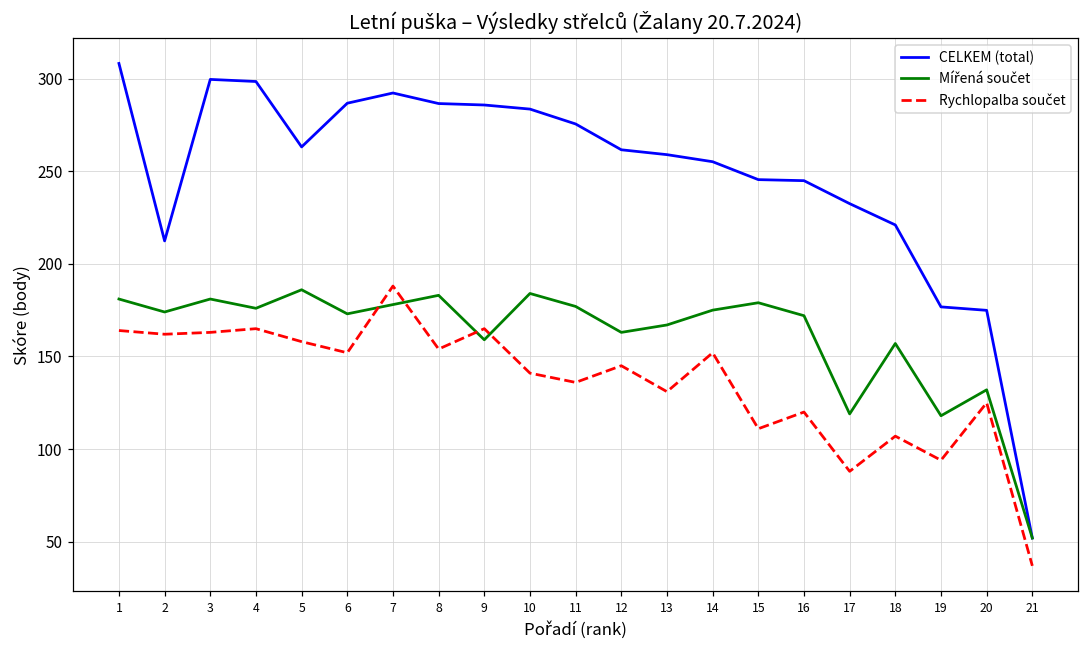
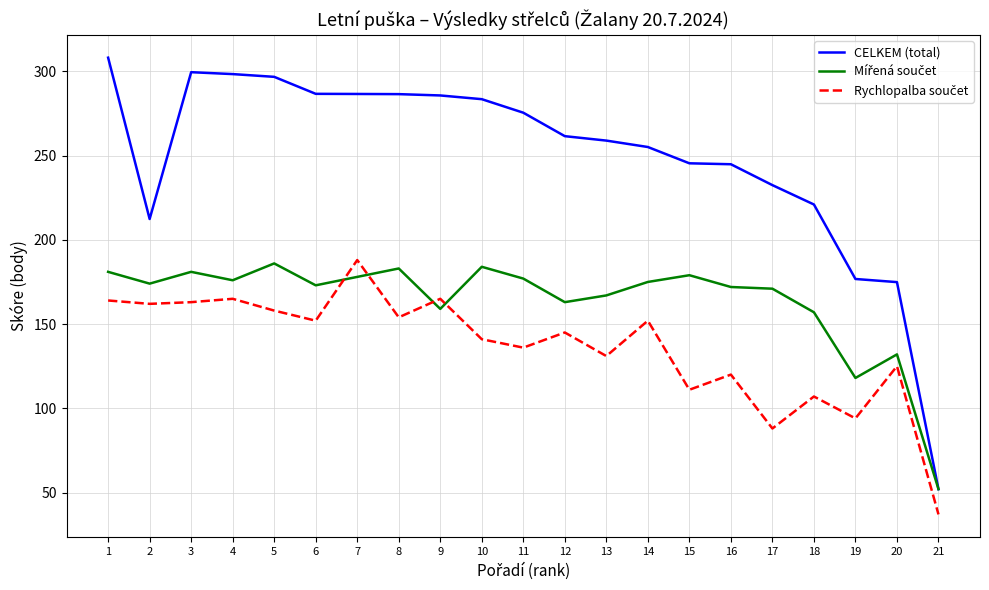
CELKEM (total), 5: 263 -> 297
CELKEM (total), 7: 292 -> 287
Mířená součet, 17: 119 -> 171
